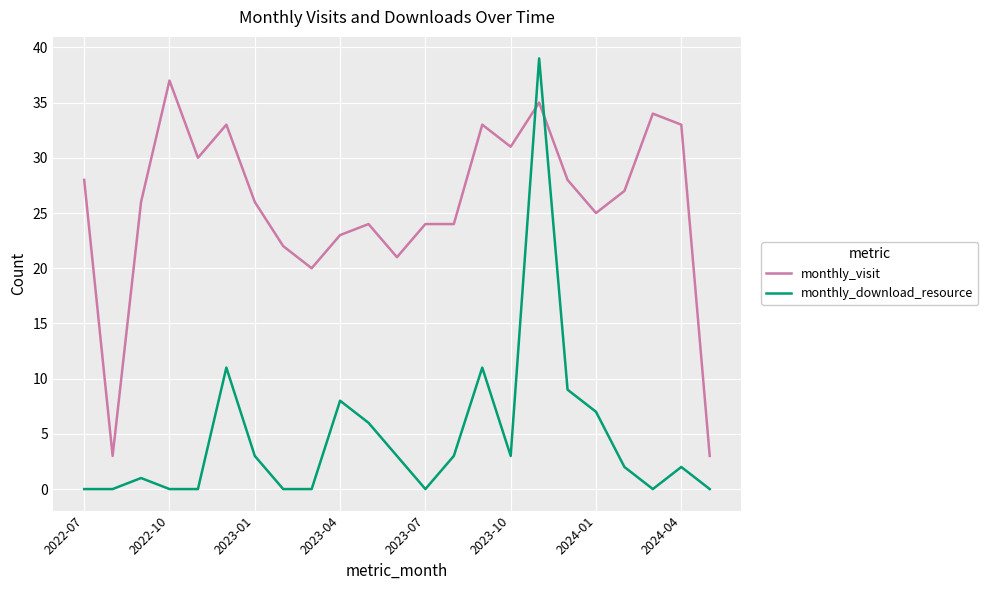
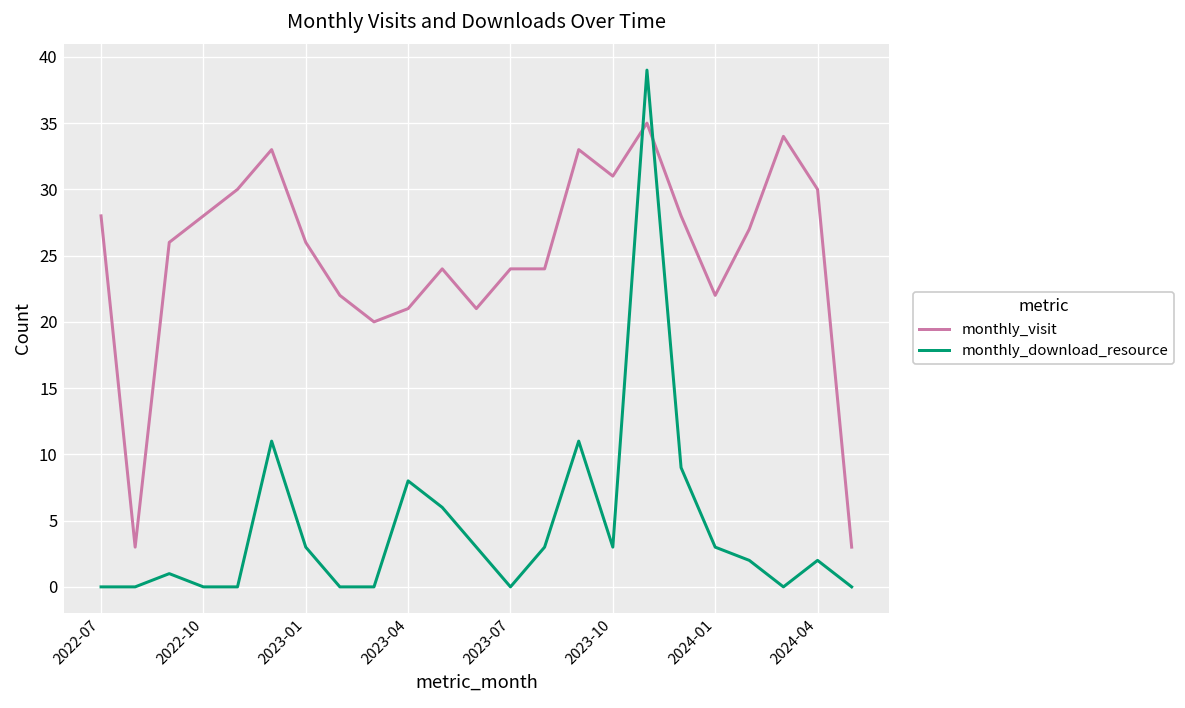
monthly_visit, 2022-10: 37 -> 28
monthly_visit, 2023-04: 23 -> 21
monthly_visit, 2024-01: 25 -> 22
monthly_download_resource, 2024-01: 7 -> 3
monthly_visit, 2024-04: 33 -> 30
